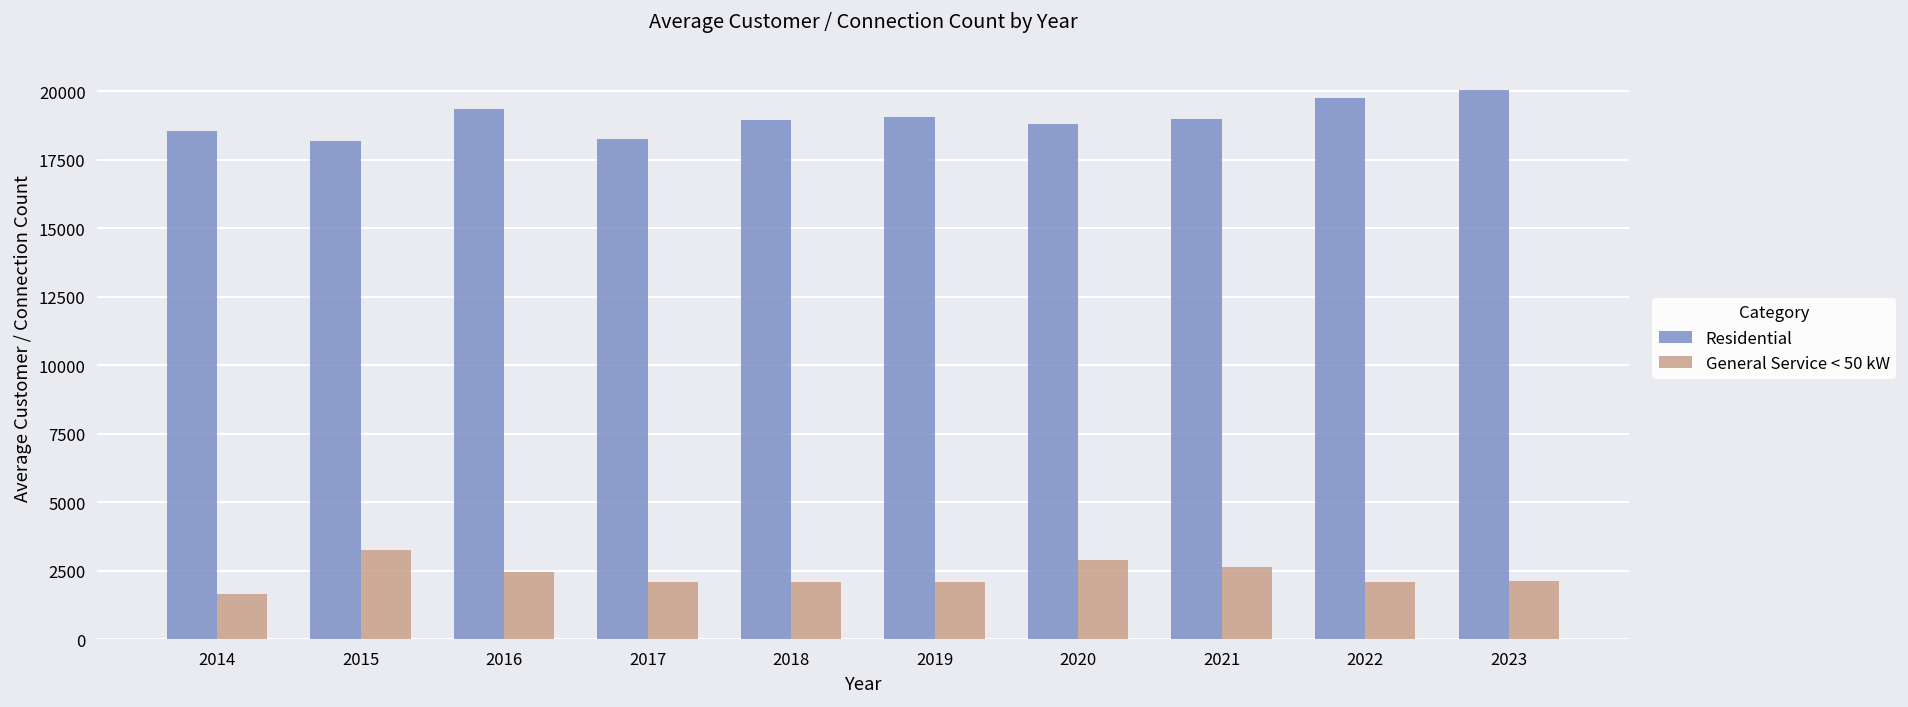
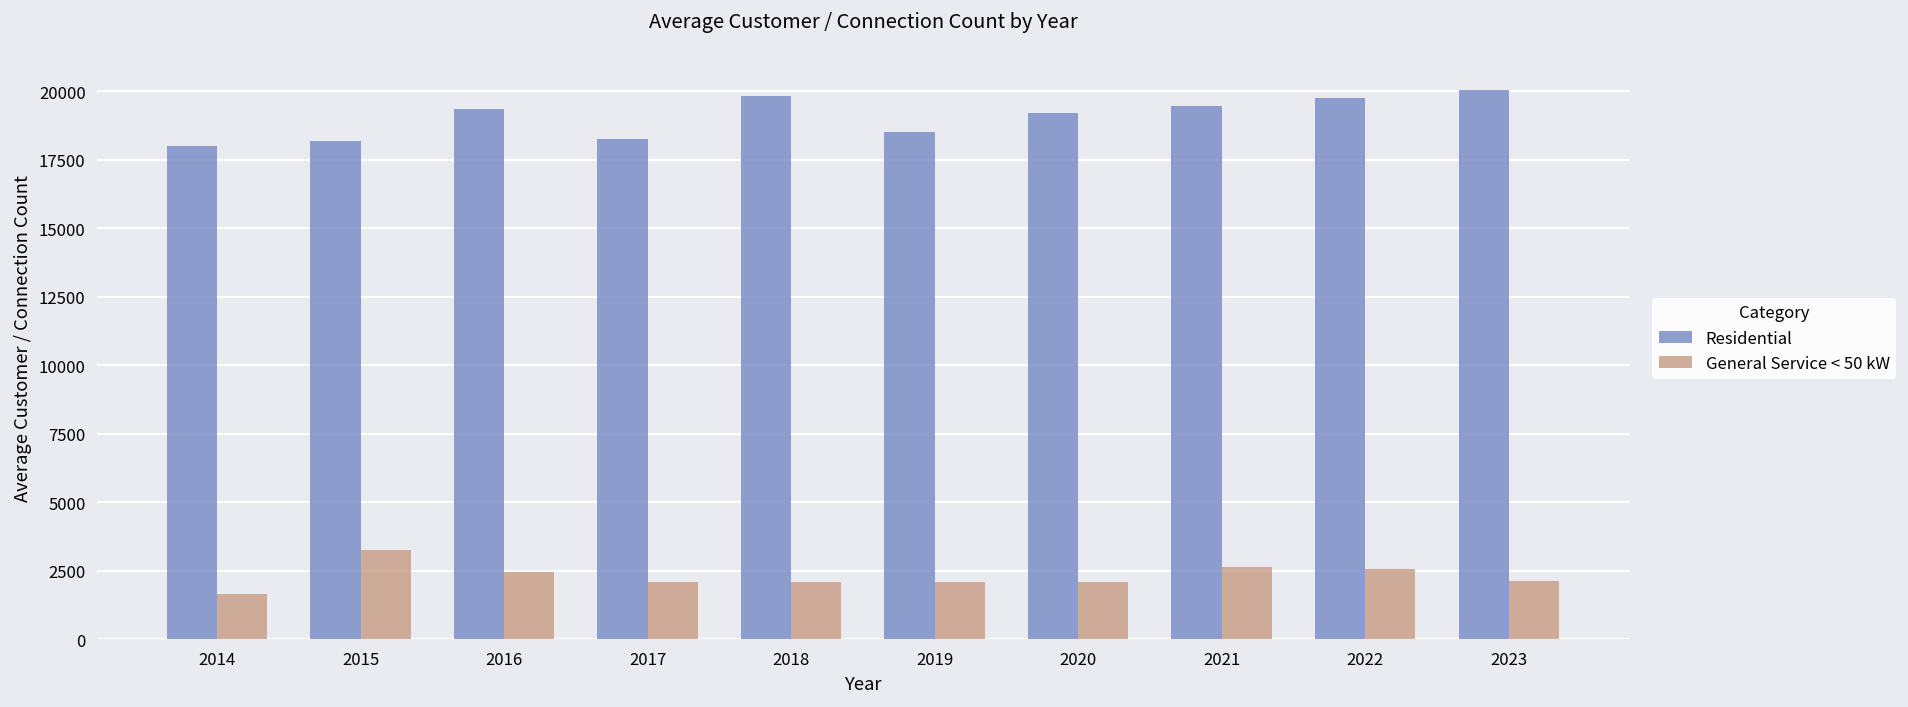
Residential, 2014: 18500 -> 18000
Residential, 2018: 18900 -> 19800
Residential, 2019: 19100 -> 18500
Residential, 2020: 18800 -> 19200
General Service < 50 kW, 2020: 2900 -> 2100
Residential, 2021: 19000 -> 19500
General Service < 50 kW, 2022: 2100 -> 2600
